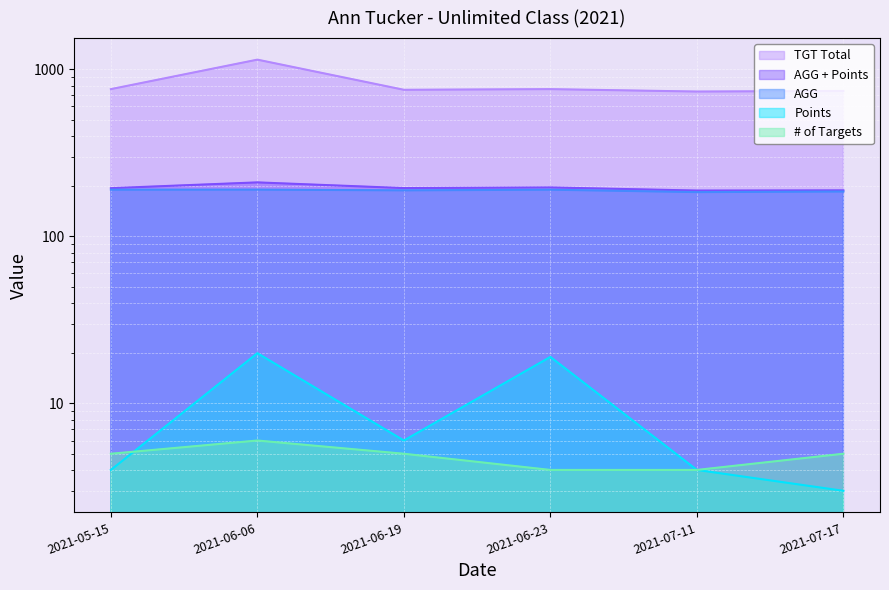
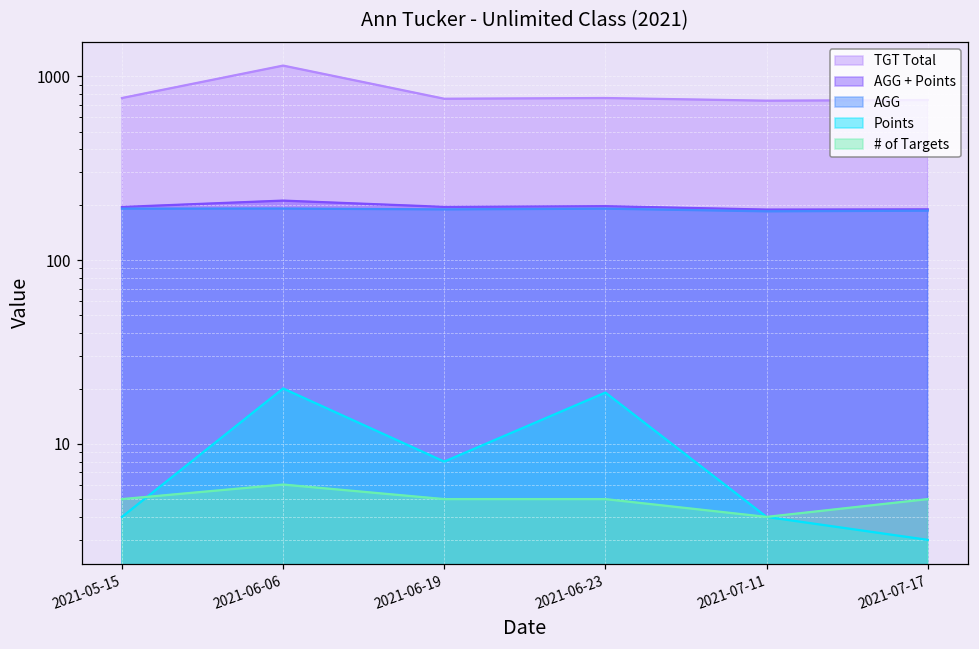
Points, 2021-06-19: 6 -> 8
# of Targets, 2021-06-23: 4 -> 5
